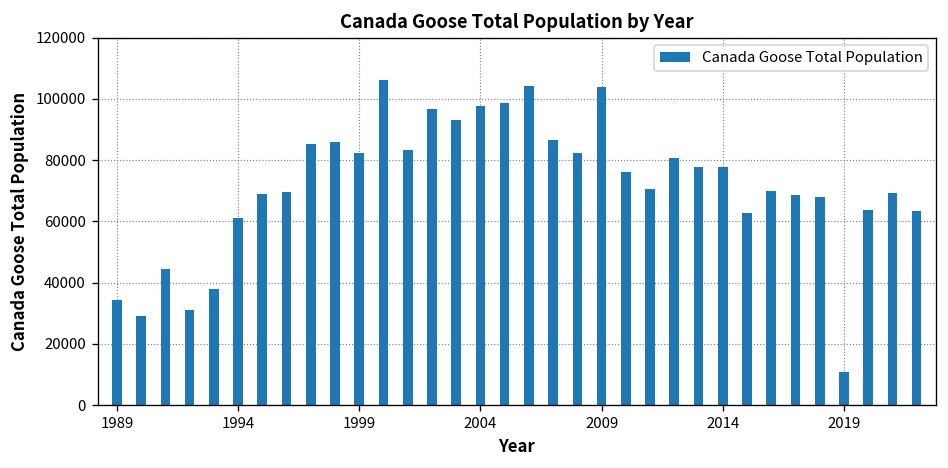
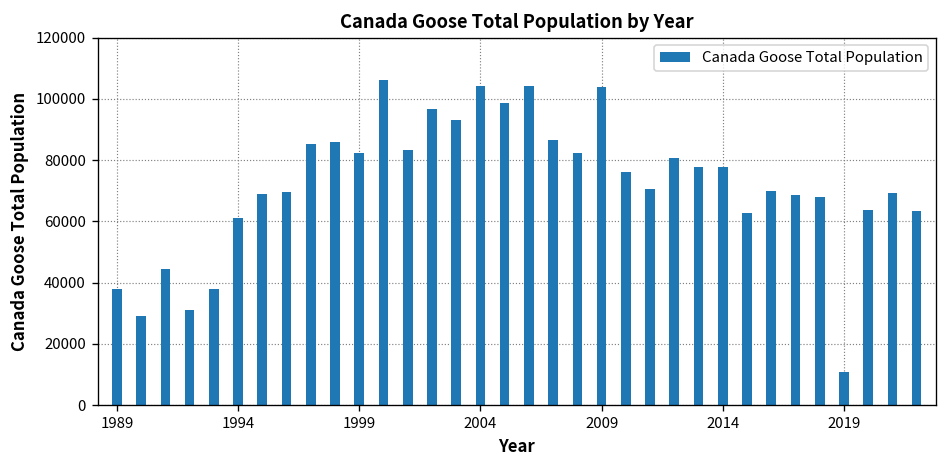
1989: 34000 -> 38000
2004: 98000 -> 104000
